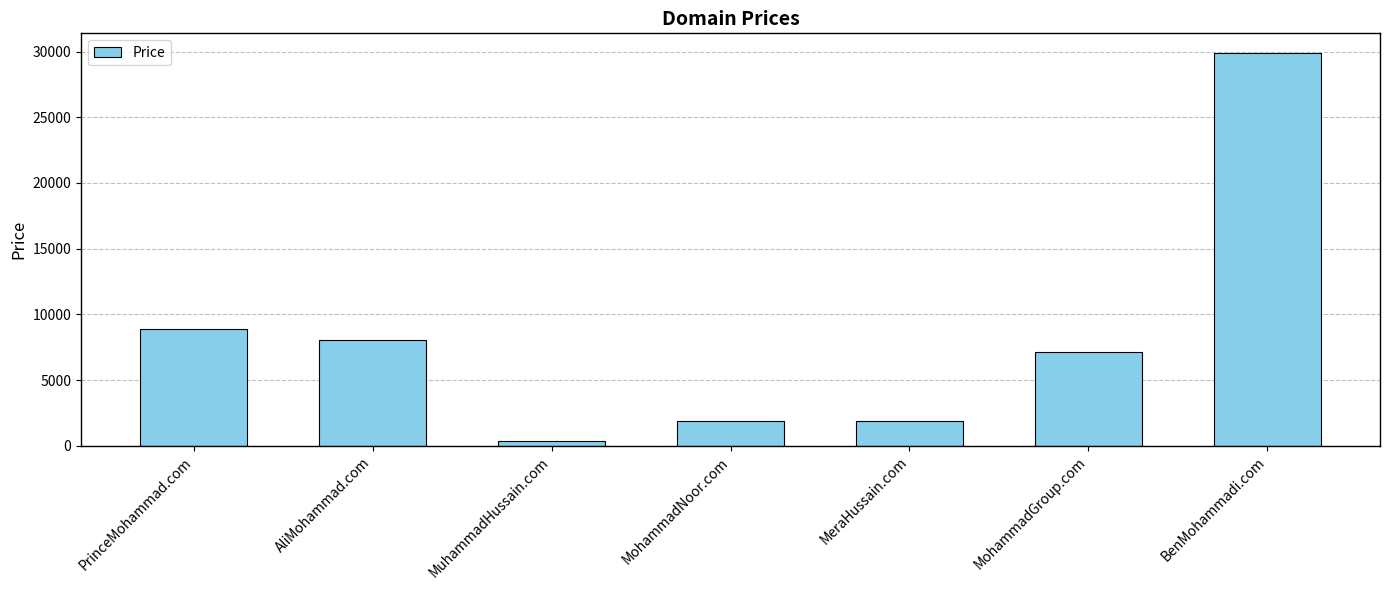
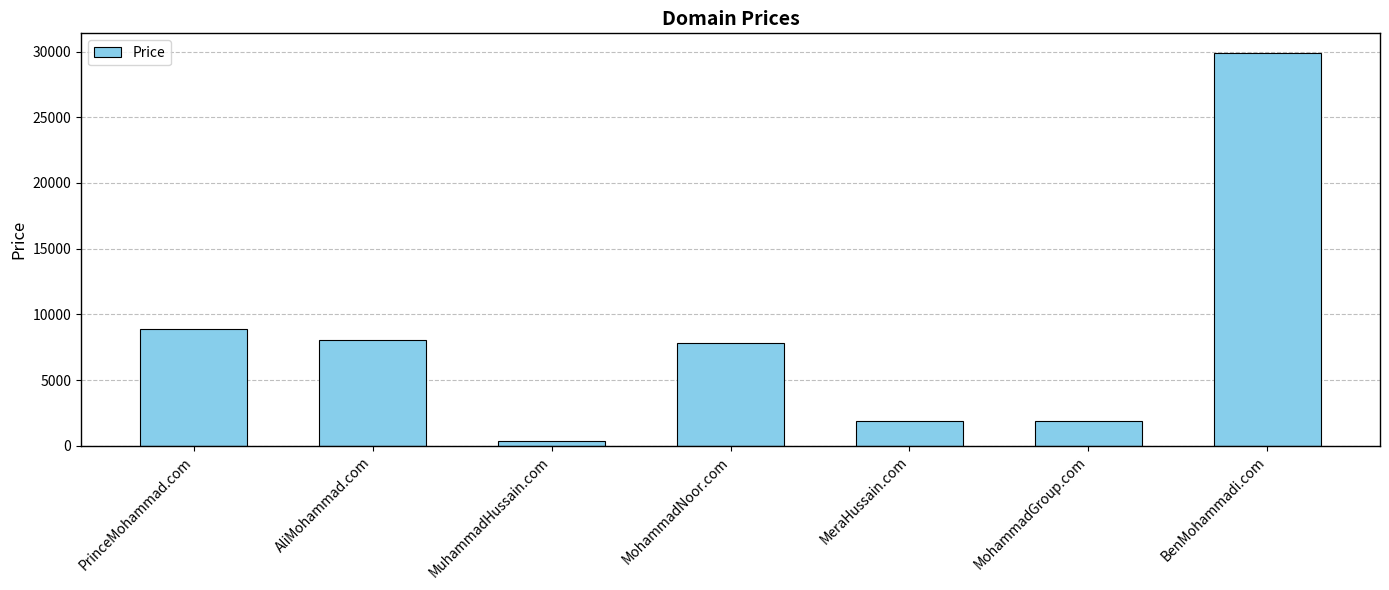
MohammadNoor.com: 1900 -> 7800
MohammadGroup.com: 7100 -> 1900
